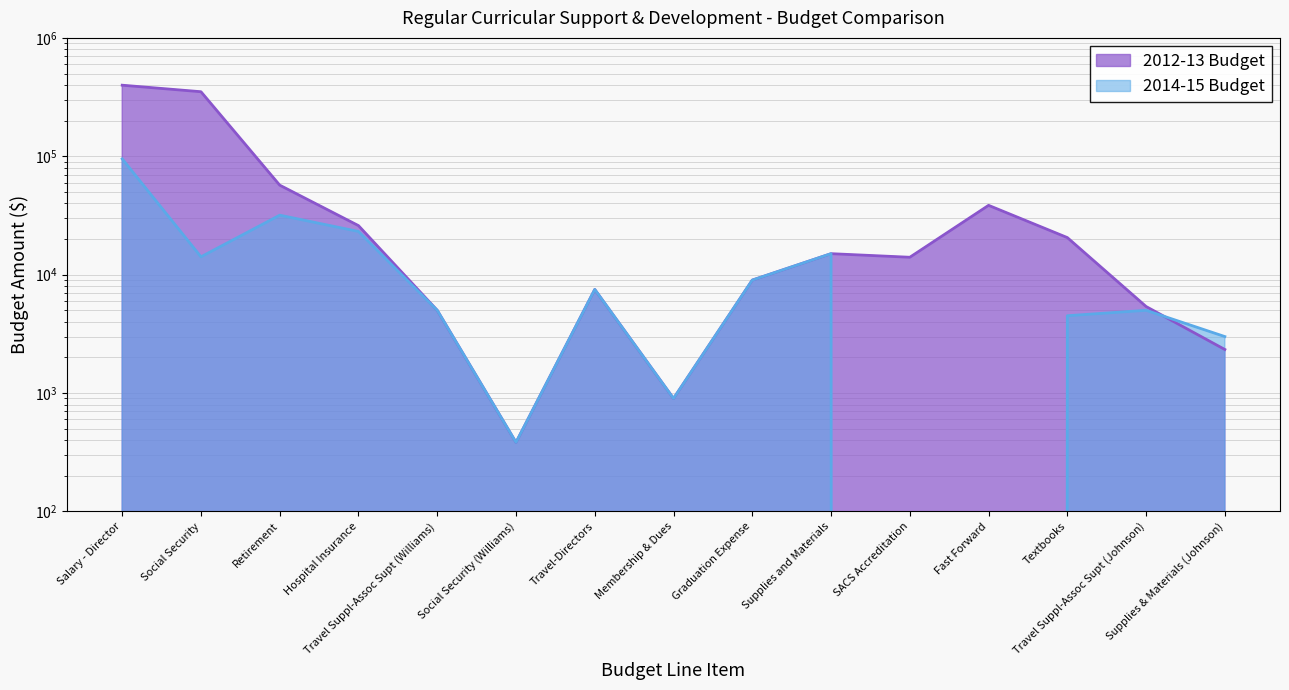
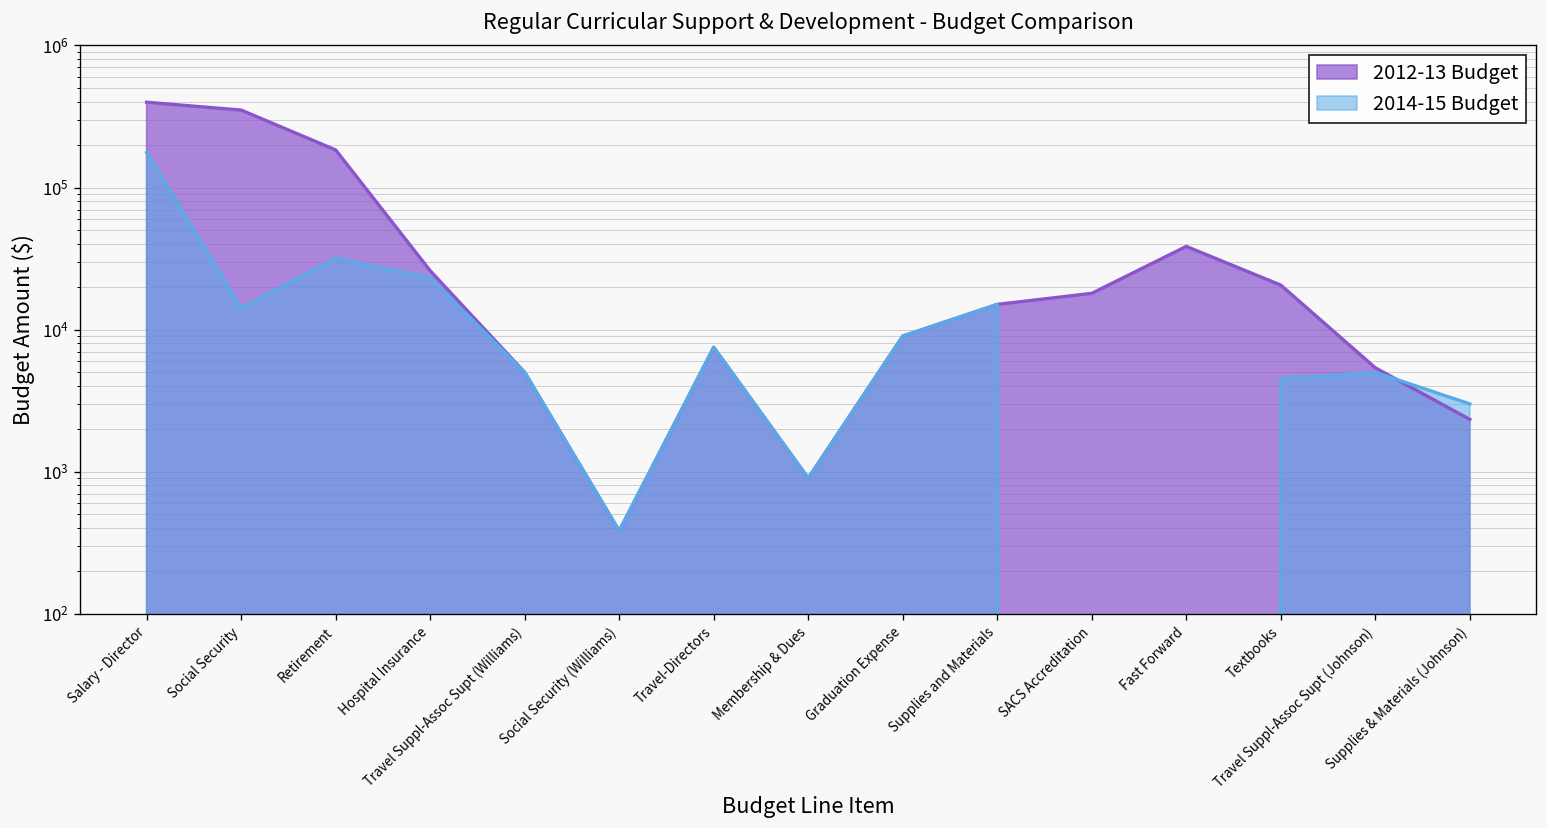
2014-15 Budget, Salary - Director: 100000 -> 180000
2012-13 Budget, Retirement: 60000 -> 180000
2012-13 Budget, SACS Accreditation: 14000 -> 18000
